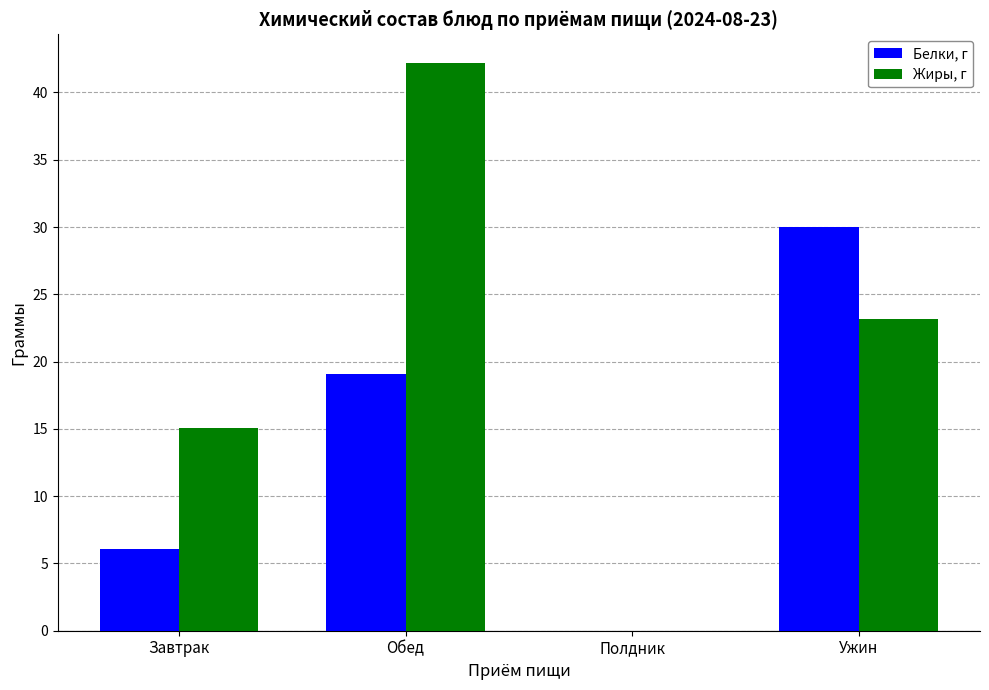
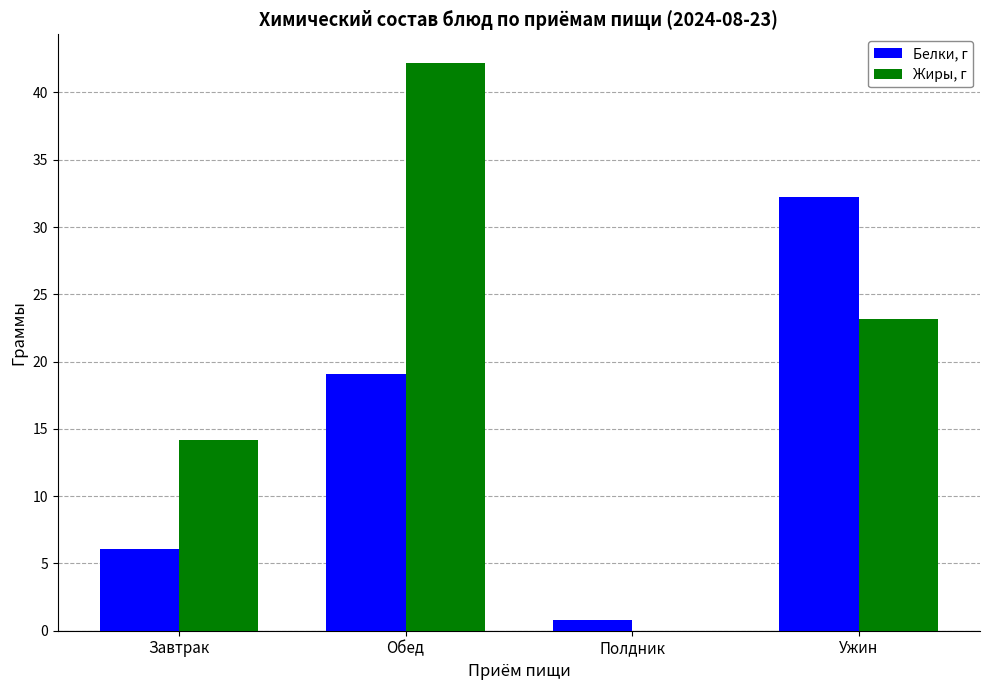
Жиры, г, Завтрак: 15.1 -> 14.2
Белки, г, Полдник: 0.0 -> 0.8
Белки, г, Ужин: 30.0 -> 32.2
